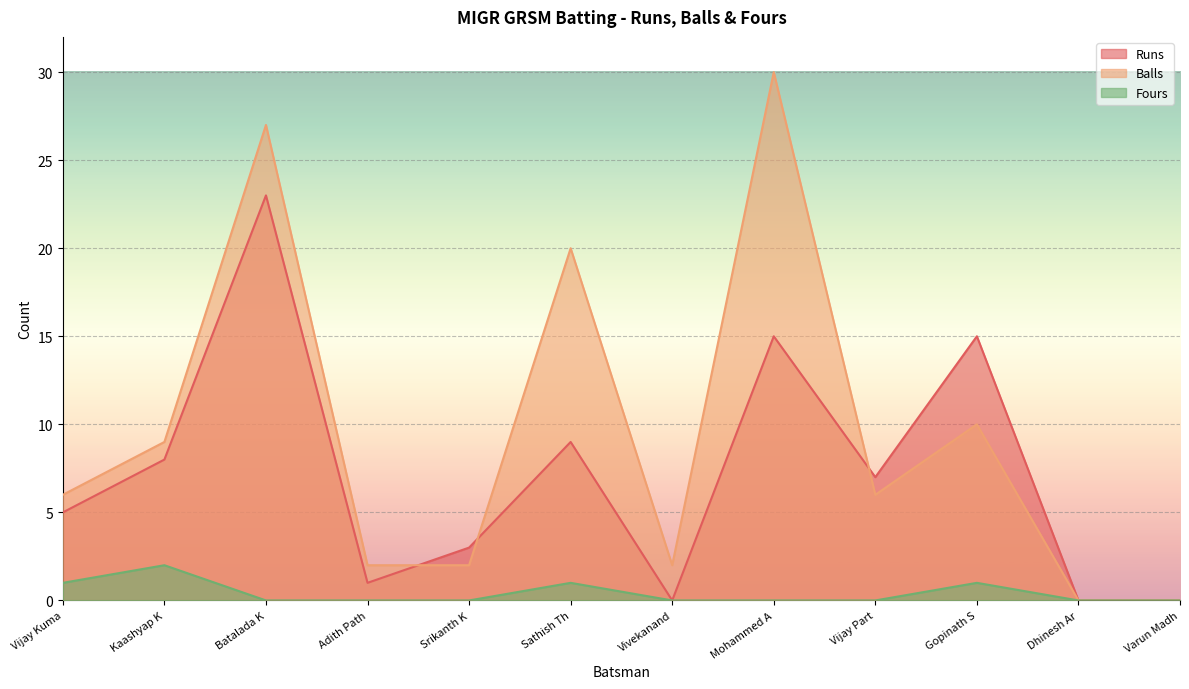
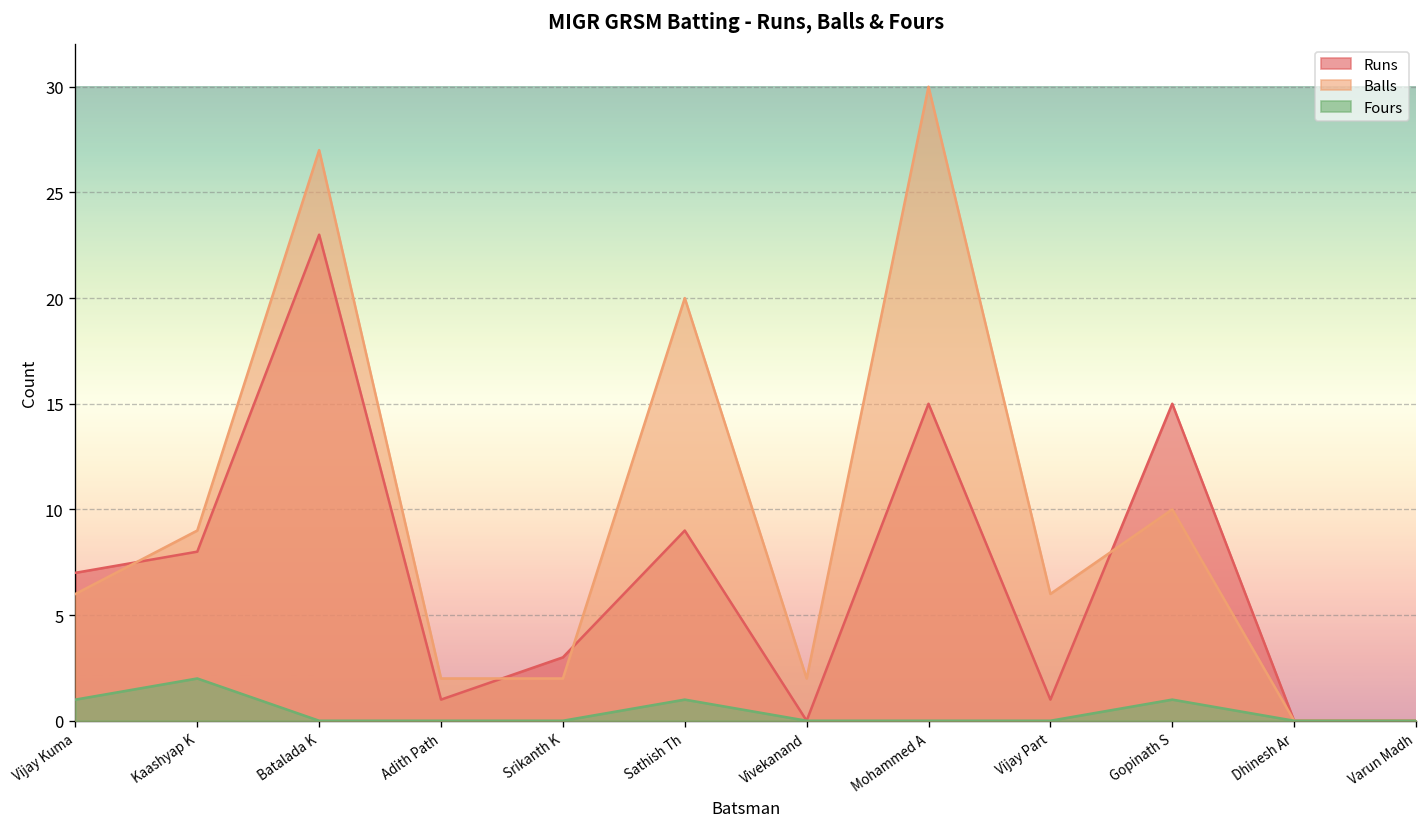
Runs, Vijay Kuma: 5 -> 7
Runs, Vijay Part: 7 -> 1
